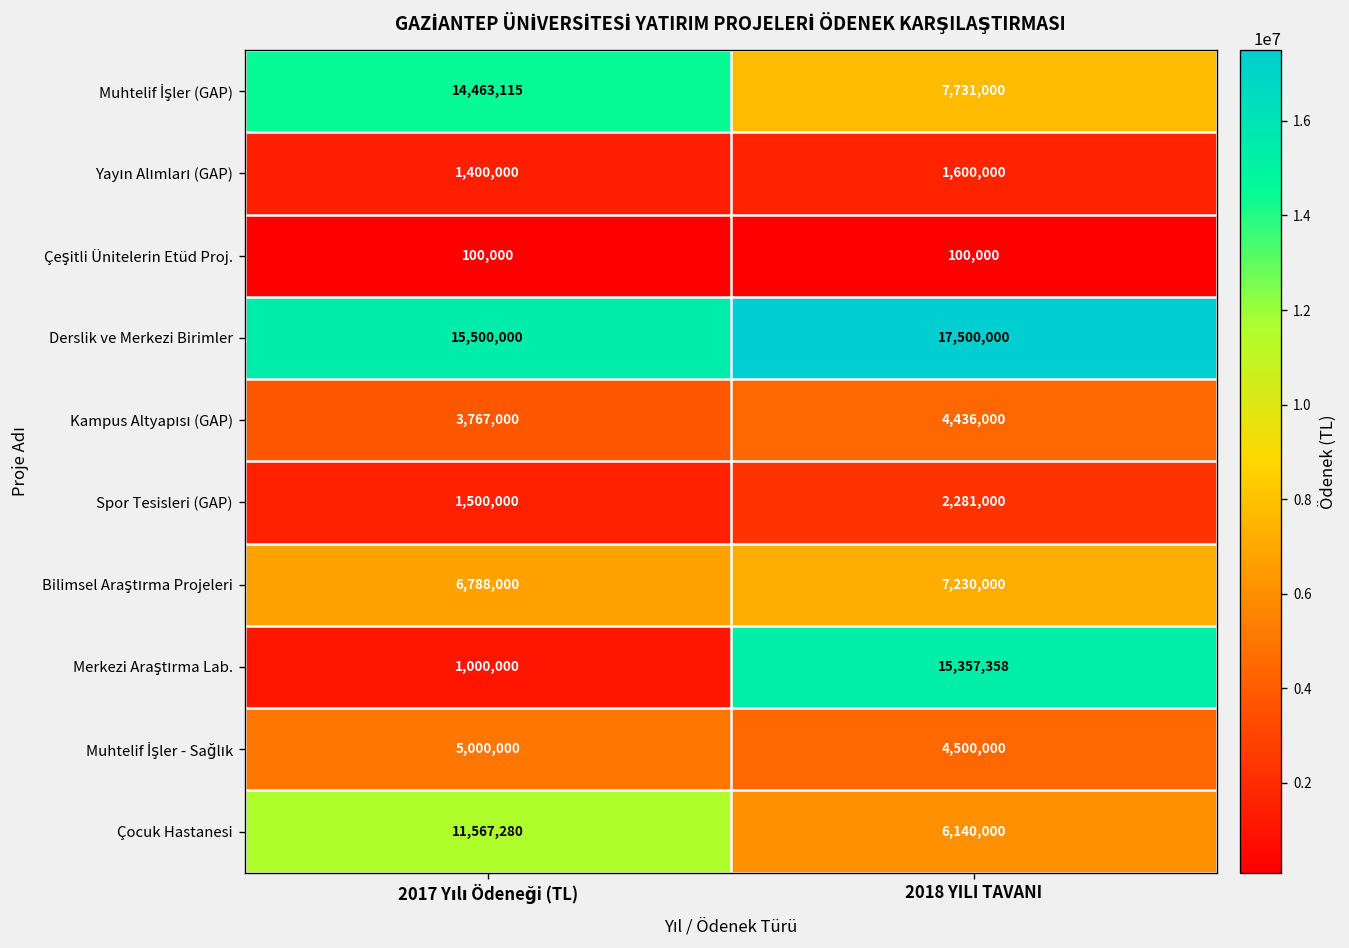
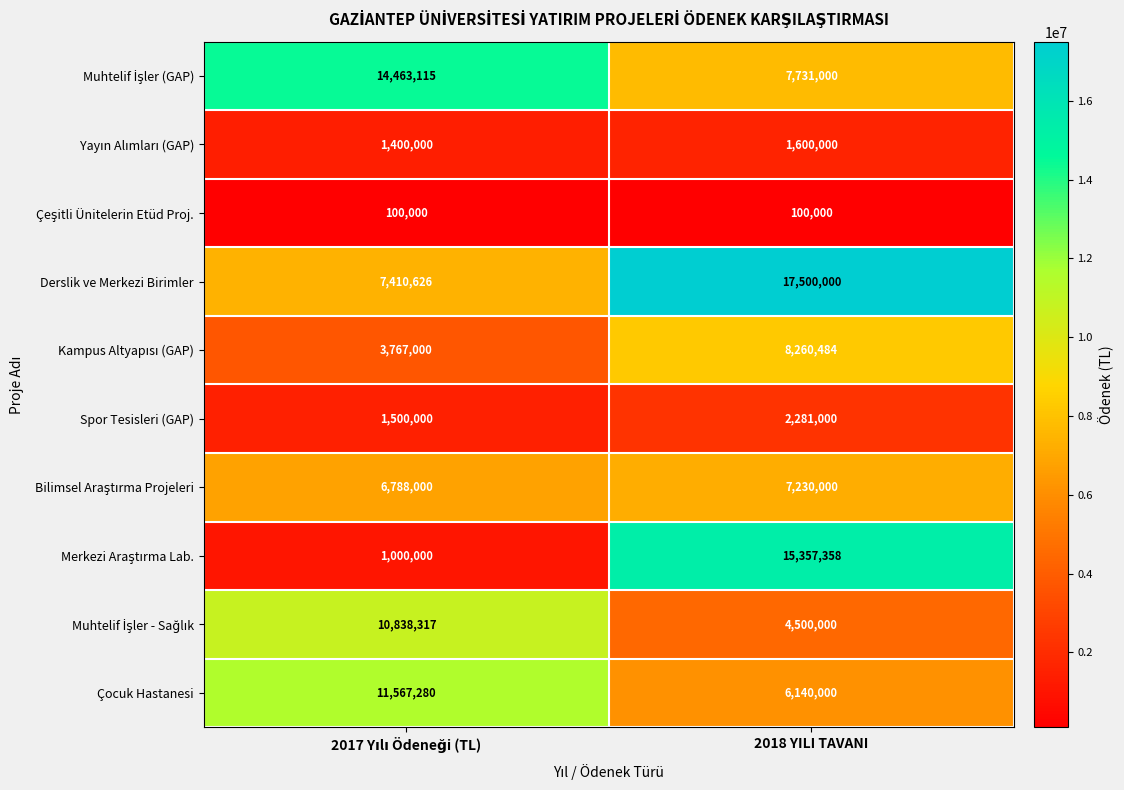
Derslik ve Merkezi Birimler, 2017 Yılı Ödeneği (TL): 15,500,000 -> 7,410,626
Kampus Altyapısı (GAP), 2018 YILI TAVANI: 4,436,000 -> 8,260,484
Muhtelif İşler - Sağlık, 2017 Yılı Ödeneği (TL): 5,000,000 -> 10,838,317
